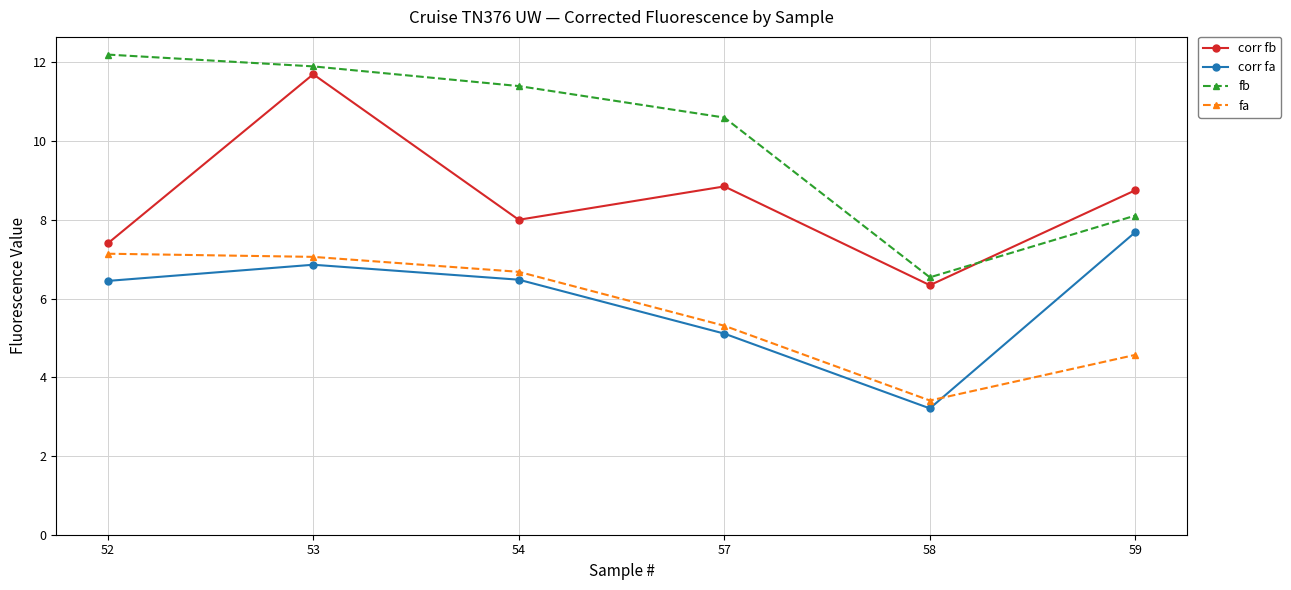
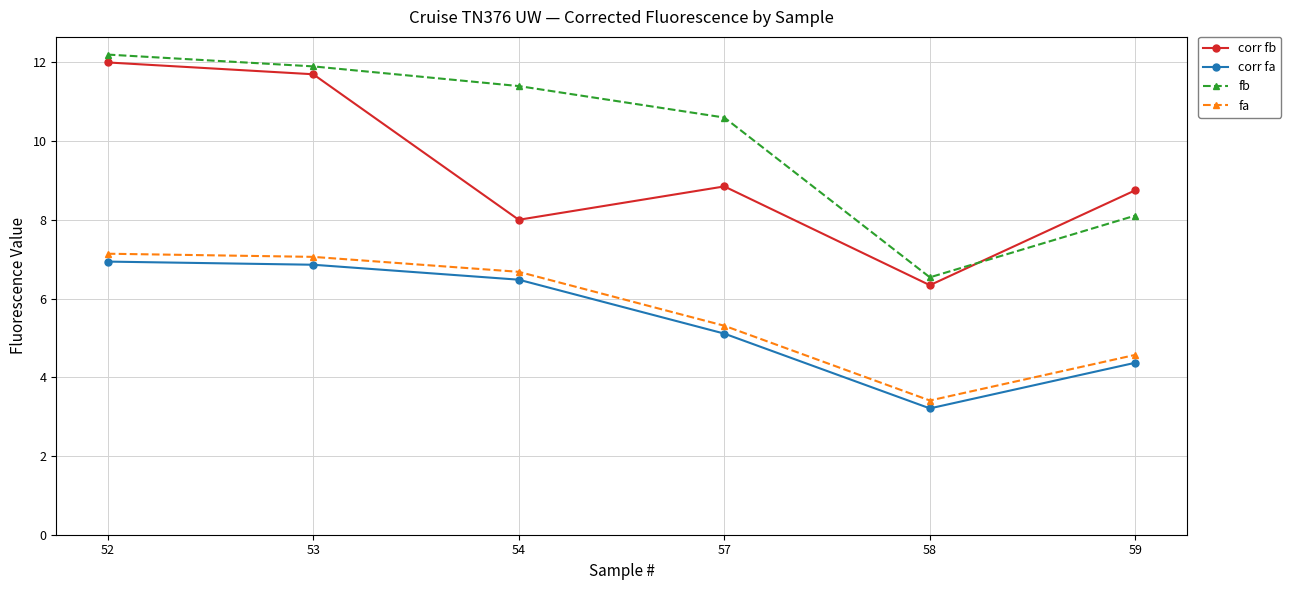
corr fb, 52: 7.4 -> 12.0
corr fa, 52: 6.4 -> 6.9
corr fa, 59: 7.7 -> 4.4
